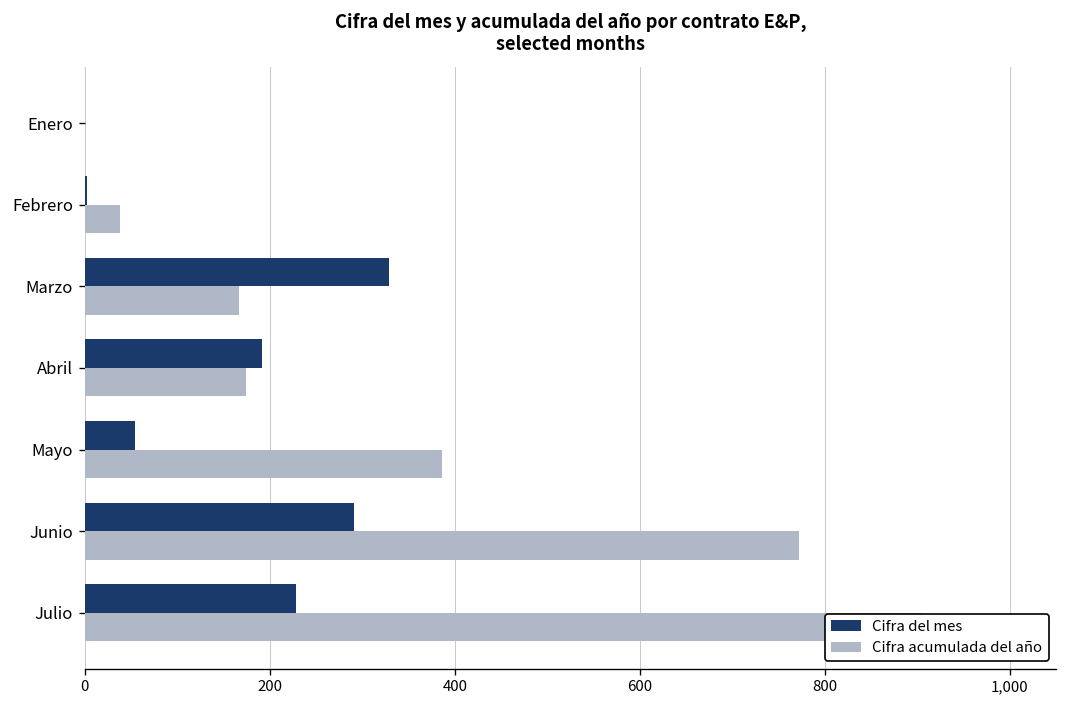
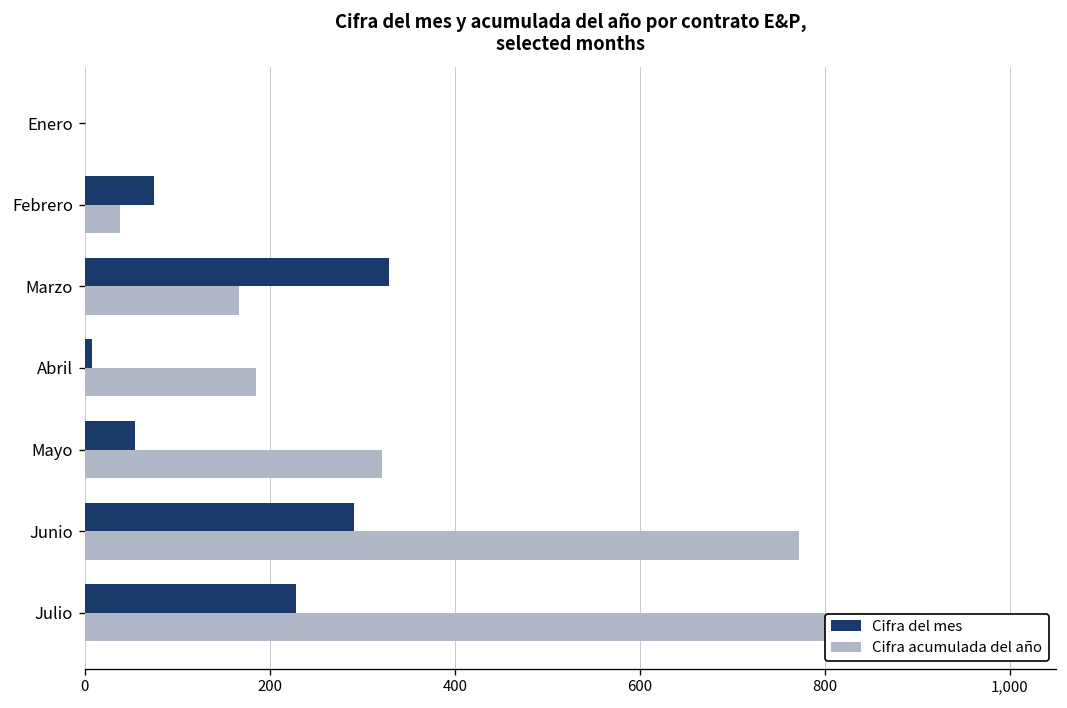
Cifra del mes, Febrero: 0 -> 70
Cifra del mes, Abril: 190 -> 10
Cifra acumulada del año, Abril: 170 -> 190
Cifra acumulada del año, Mayo: 390 -> 320
